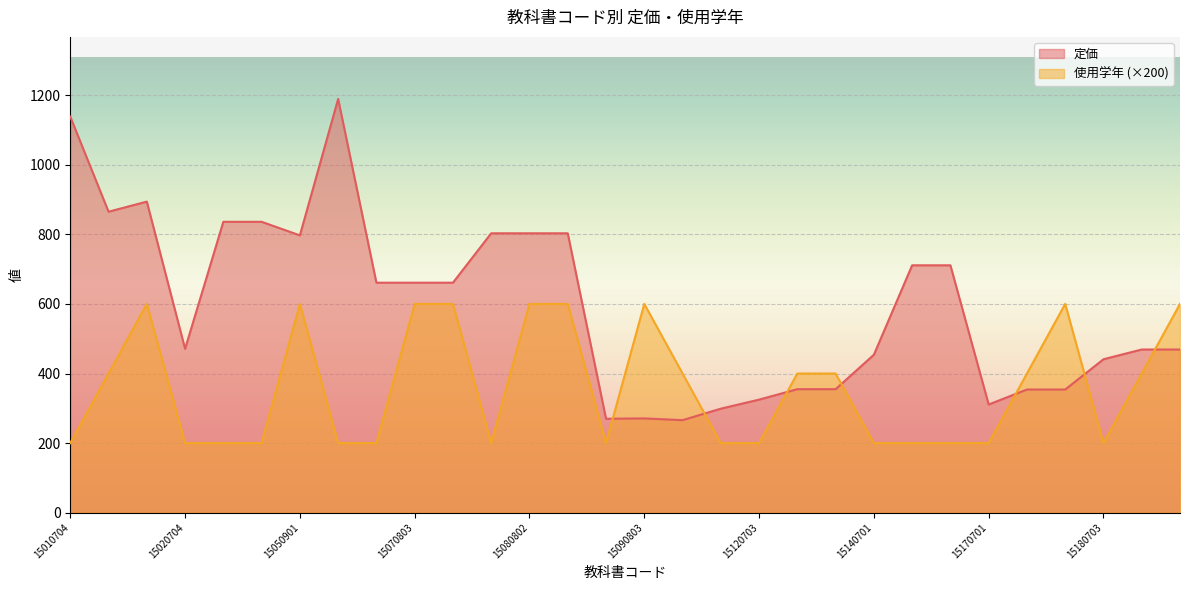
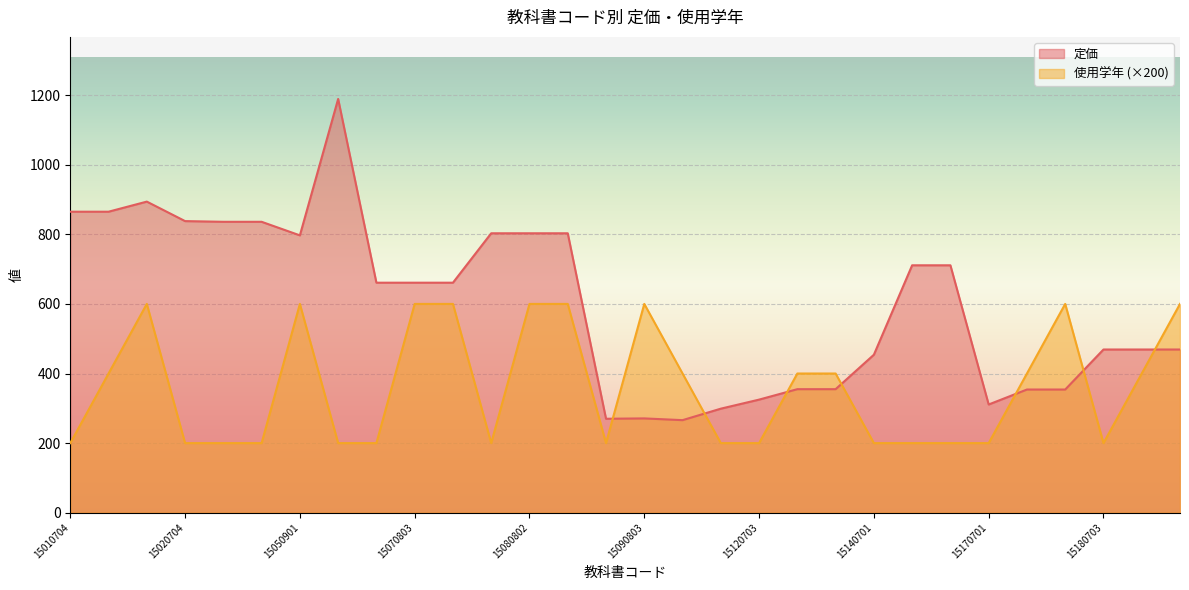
定価, 15010704: 1140 -> 870
定価, 15020704: 470 -> 840
定価, 15180703: 440 -> 470
